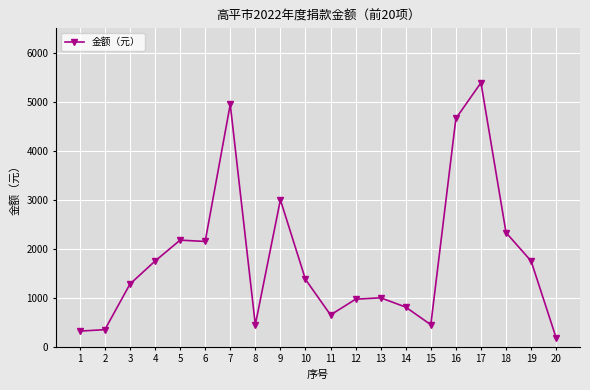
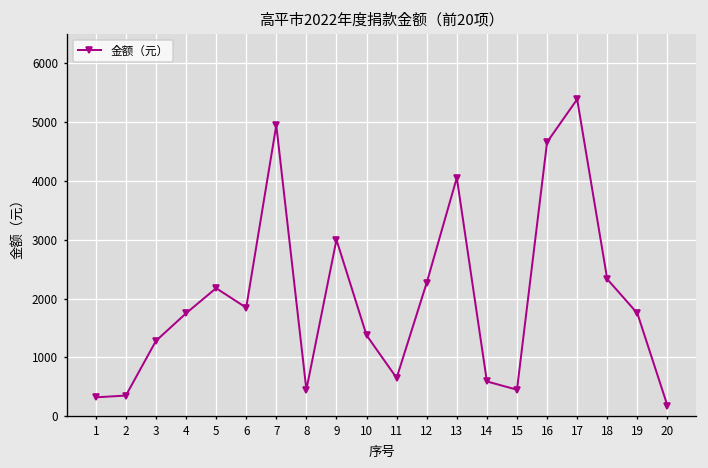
6: 2200 -> 1800
12: 1000 -> 2300
13: 1000 -> 4100
14: 800 -> 600
